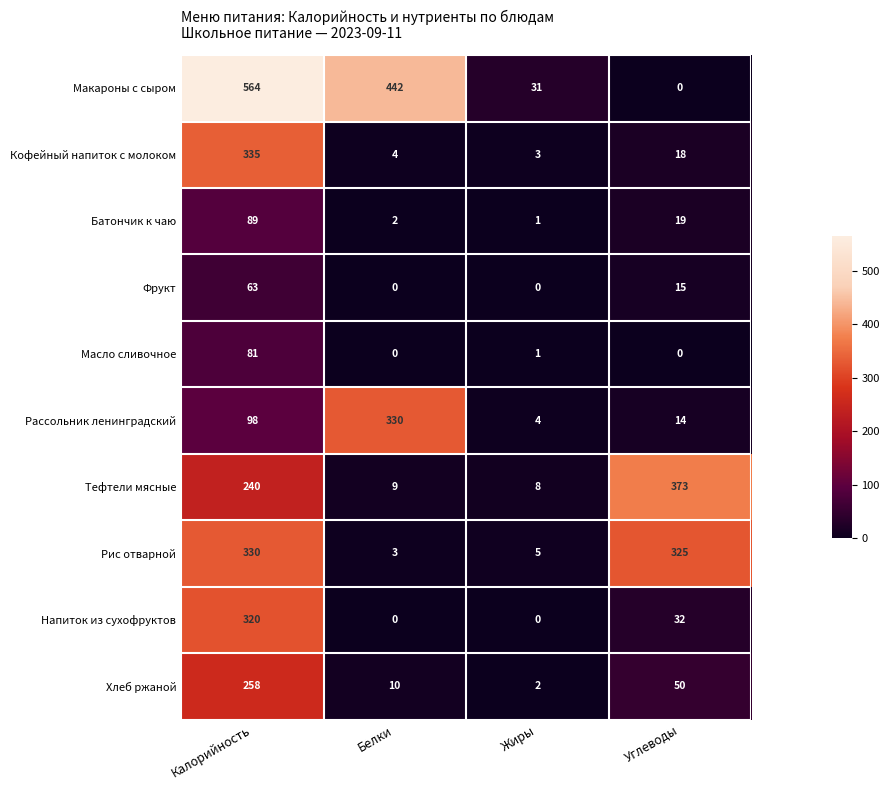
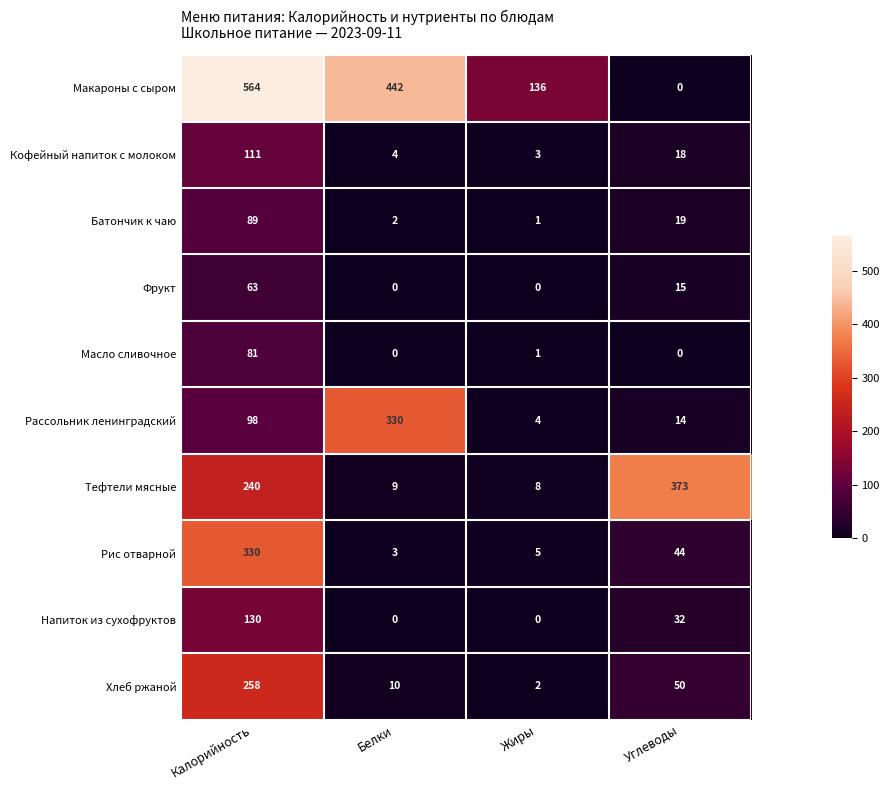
Макароны с сыром, Жиры: 31 -> 136
Кофейный напиток с молоком, Калорийность: 335 -> 111
Рис отварной, Углеводы: 325 -> 44
Напиток из сухофруктов, Калорийность: 320 -> 130
